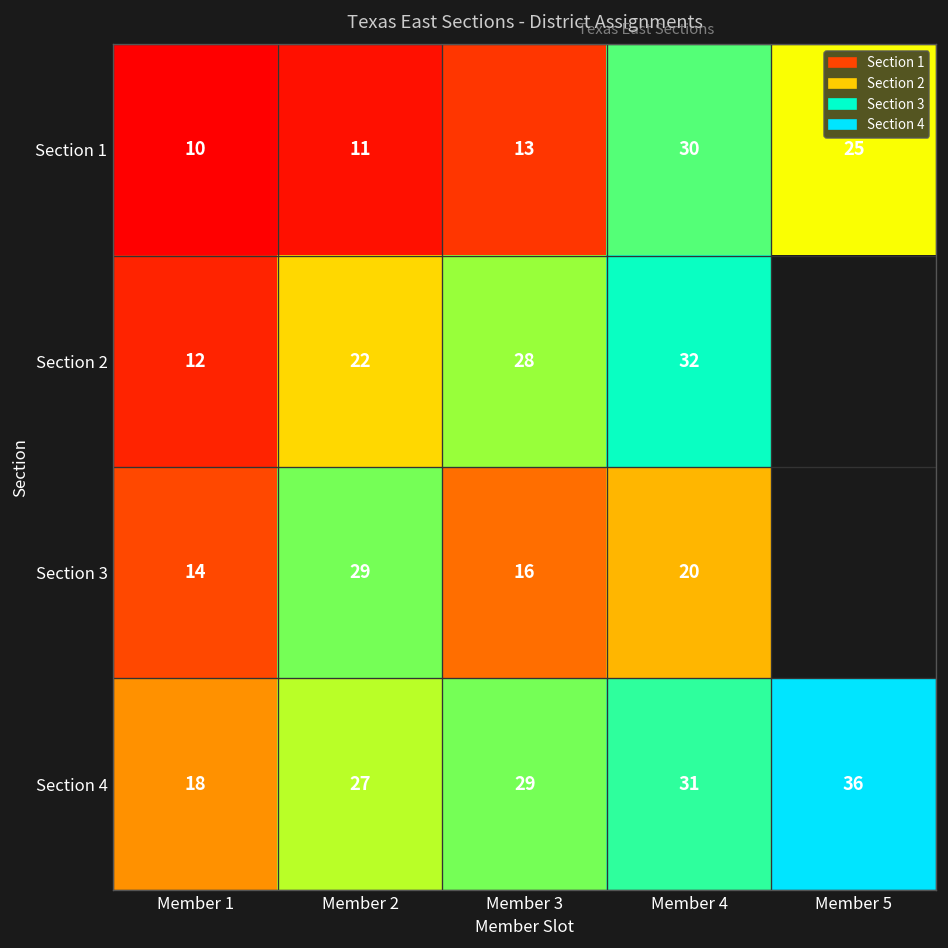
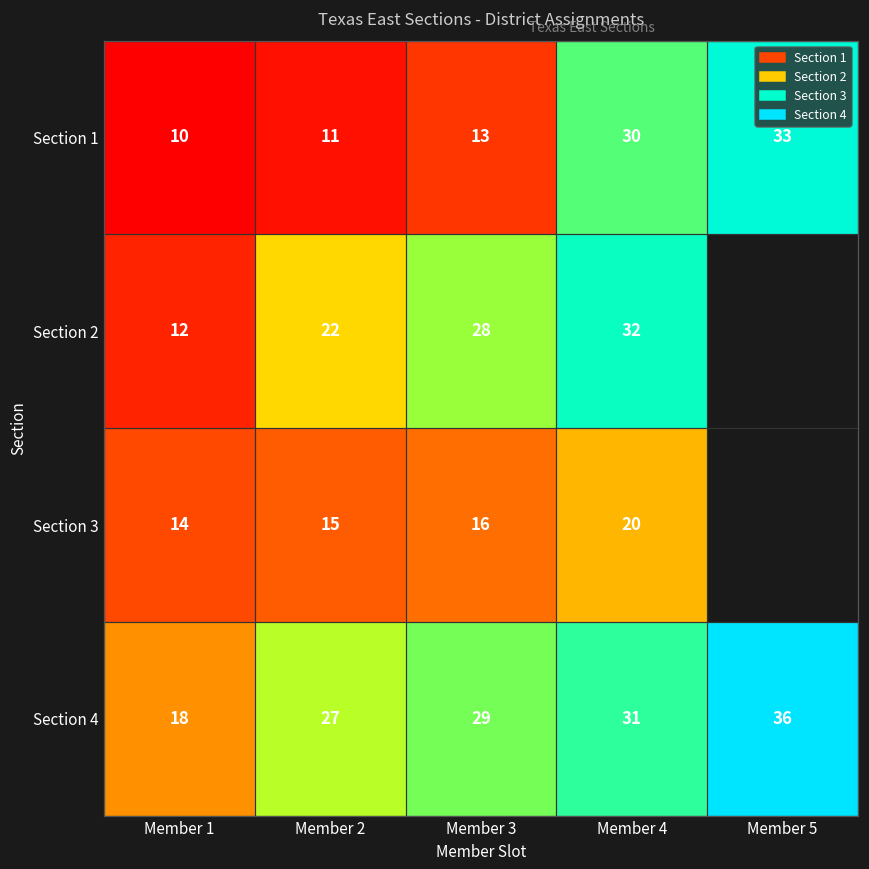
Section 1, Member 5: 25 -> 33
Section 3, Member 2: 29 -> 15
